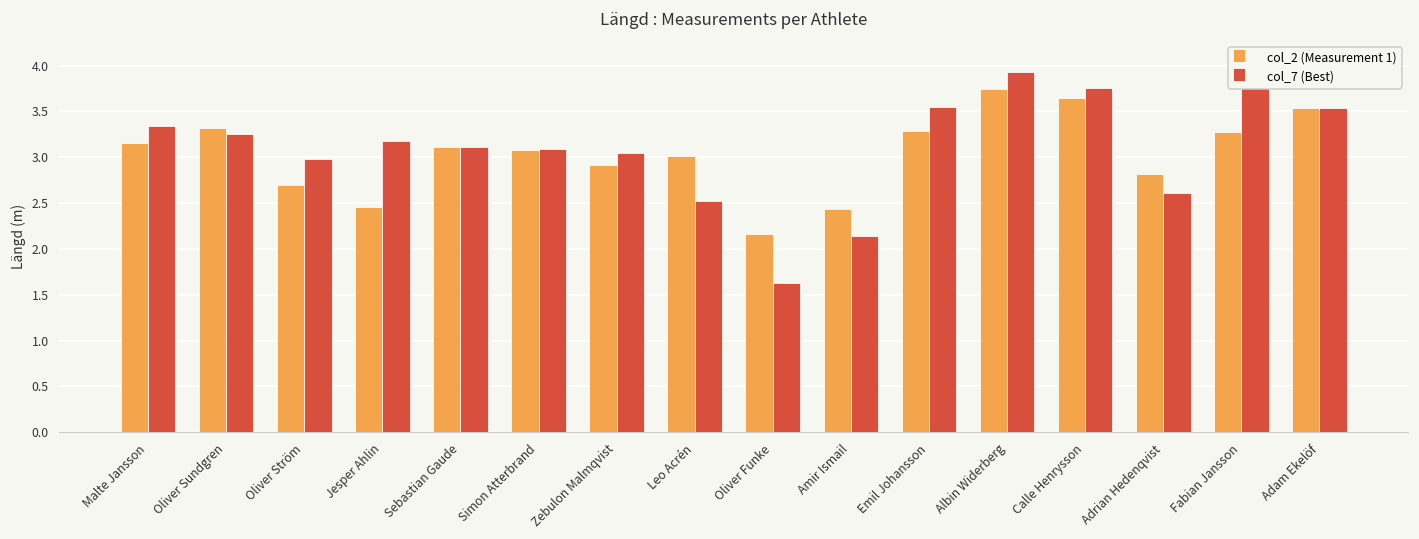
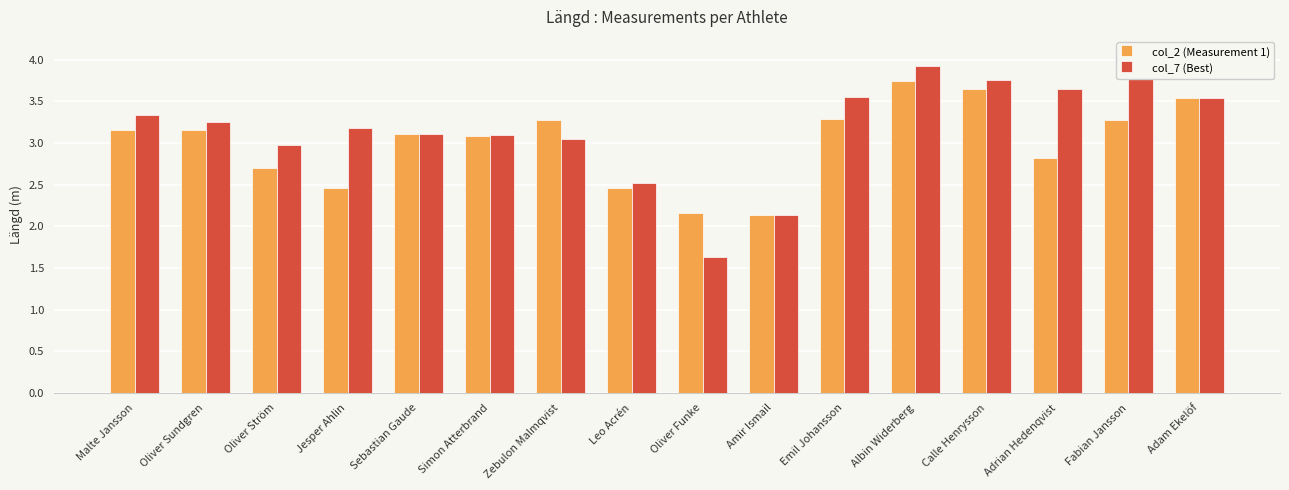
col_2 (Measurement 1), Oliver Sundgren: 3.3 -> 3.2
col_2 (Measurement 1), Zebulon Malmqvist: 2.9 -> 3.3
col_2 (Measurement 1), Leo Acrén: 3.0 -> 2.5
col_2 (Measurement 1), Amir Ismail: 2.4 -> 2.1
col_7 (Best), Adrian Hedenqvist: 2.6 -> 3.7
